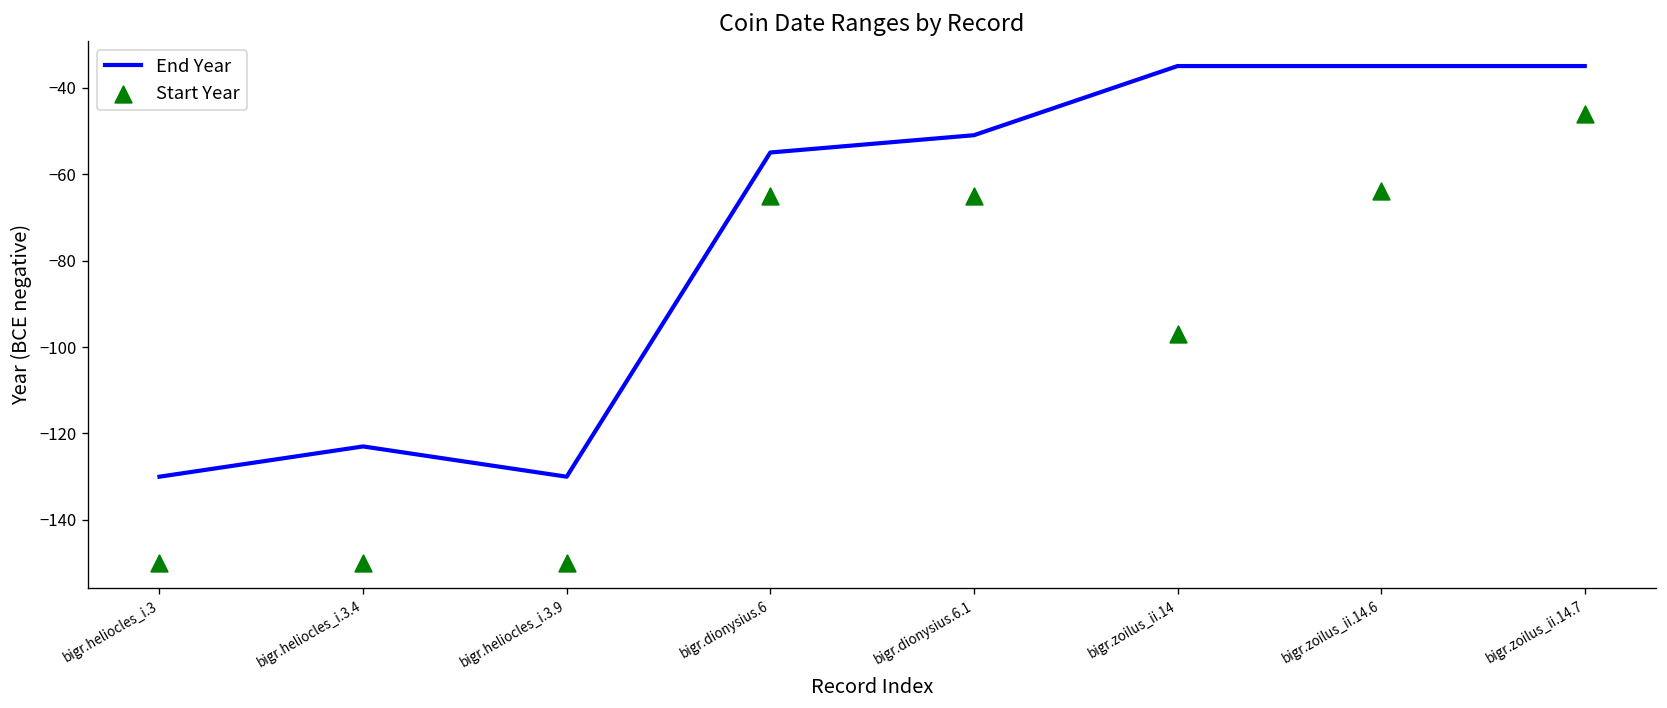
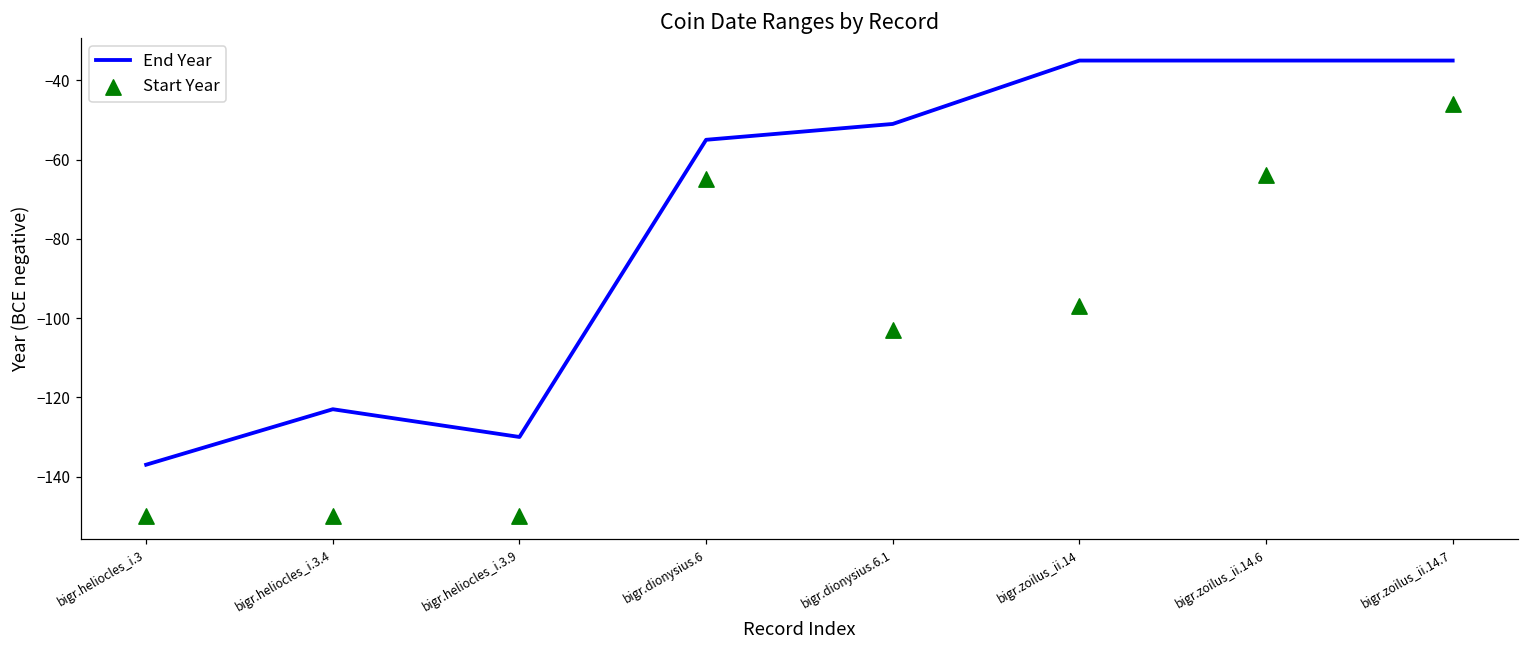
End Year, bigr.heliocles_i.3: -130 -> -137
Start Year, bigr.dionysius.6.1: -65 -> -103
